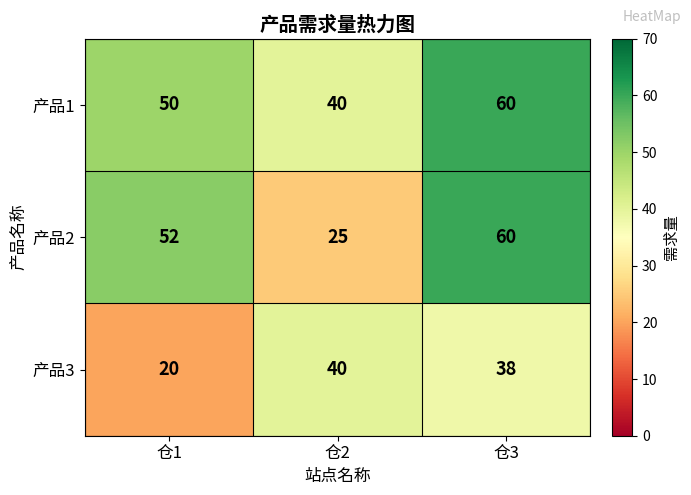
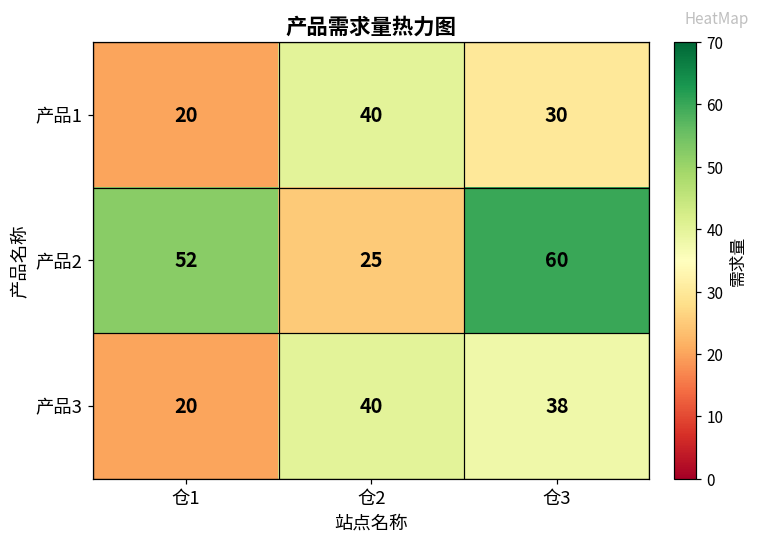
产品1, 仓1: 50 -> 20
产品1, 仓3: 60 -> 30
